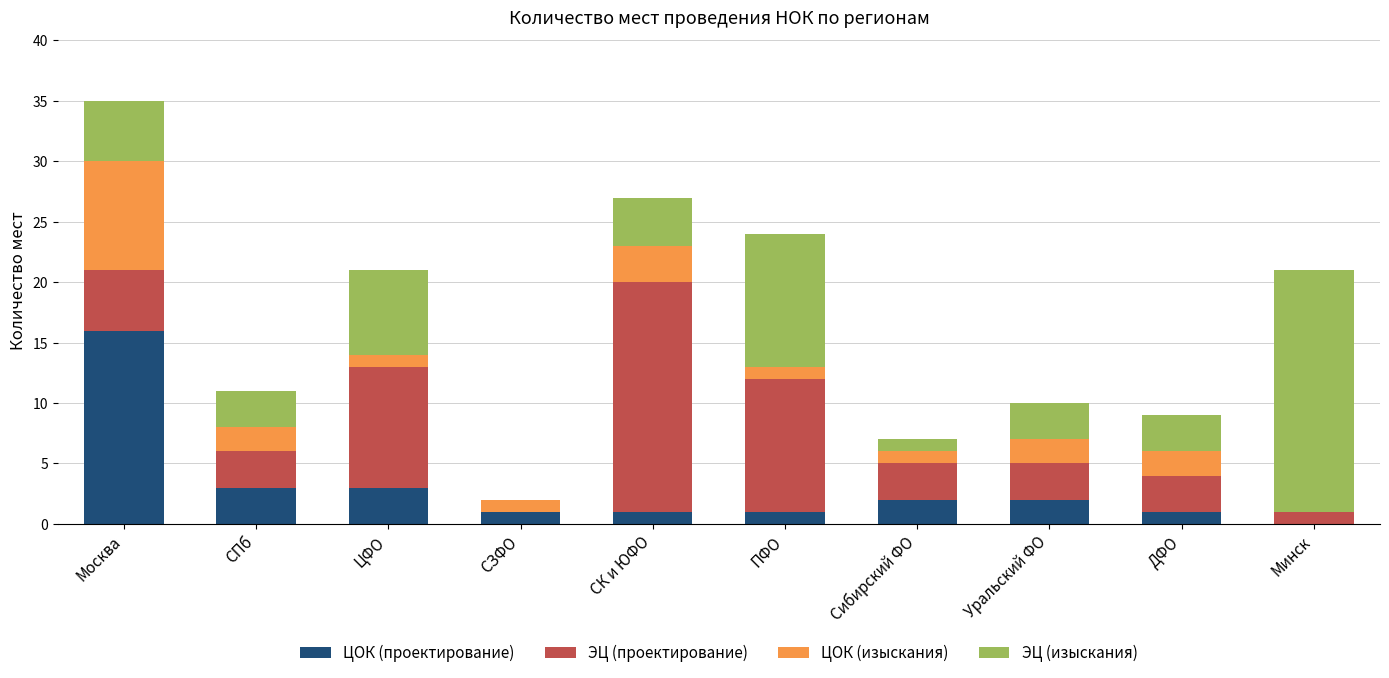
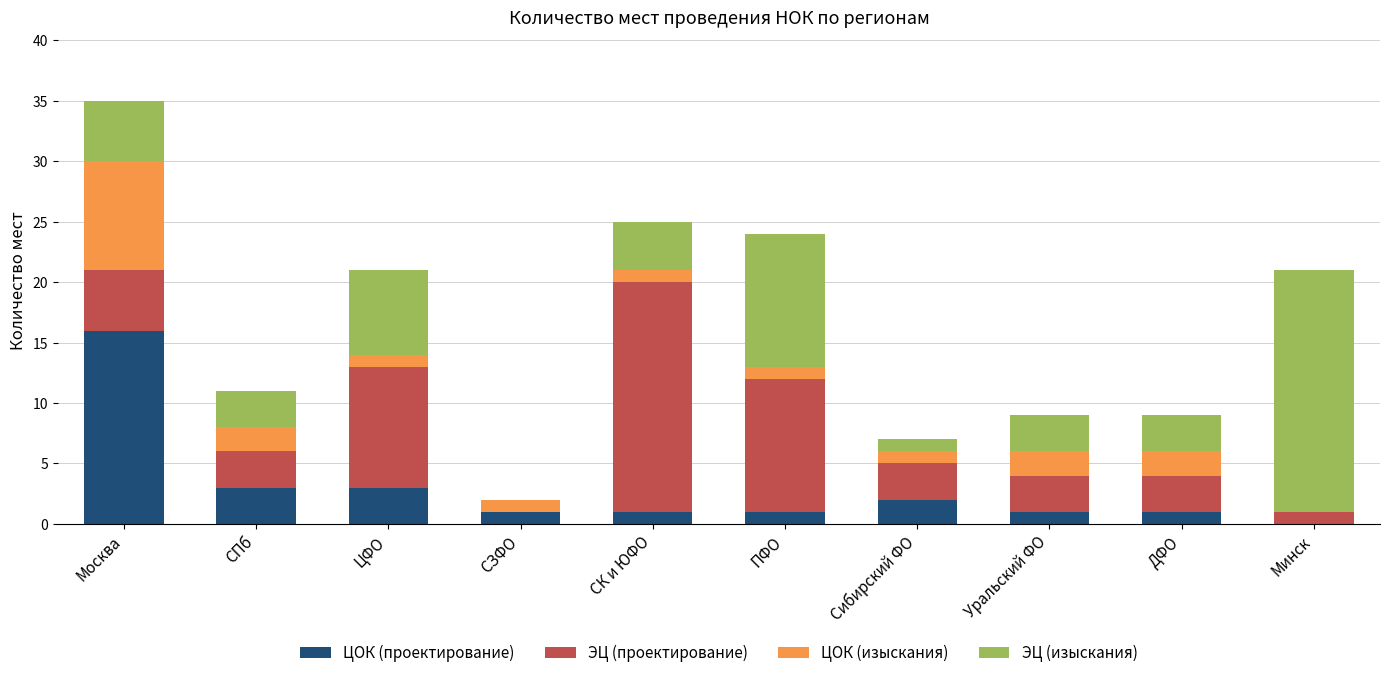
ЦОК (изыскания), СК и ЮФО: 3 -> 1
ЦОК (проектирование), Уральский ФО: 2 -> 1
